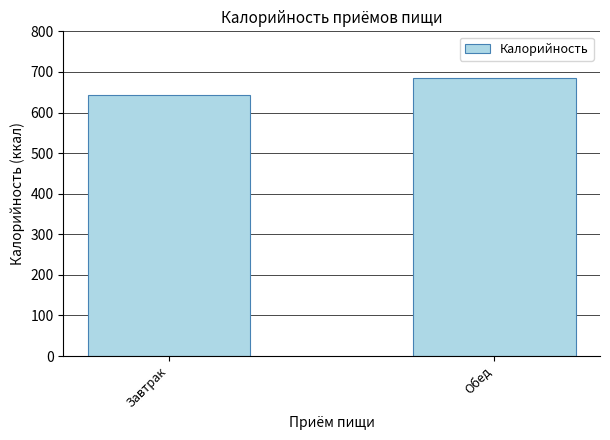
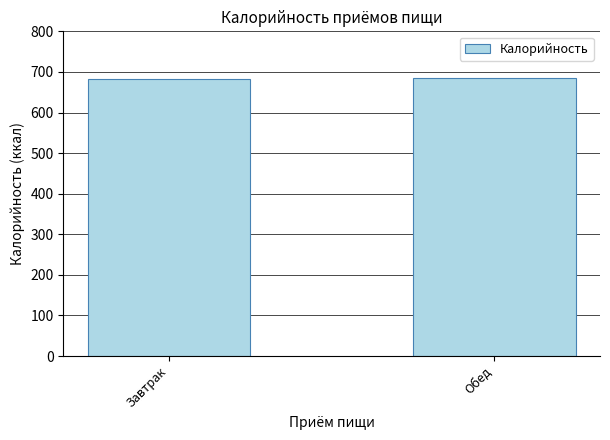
Завтрак: 640 -> 680
